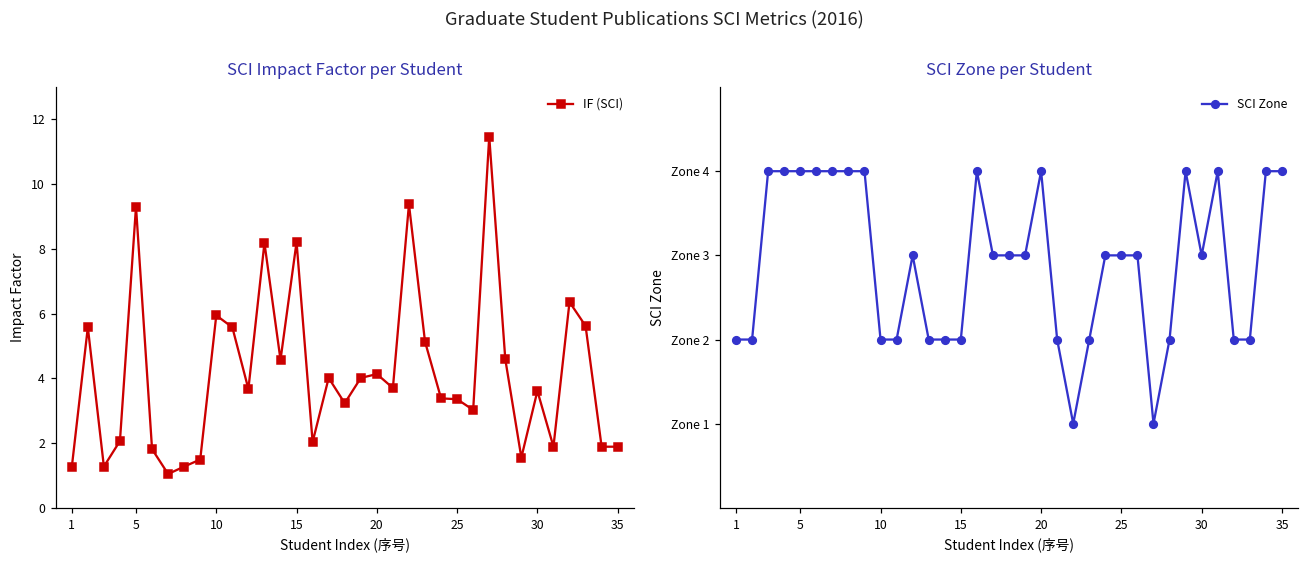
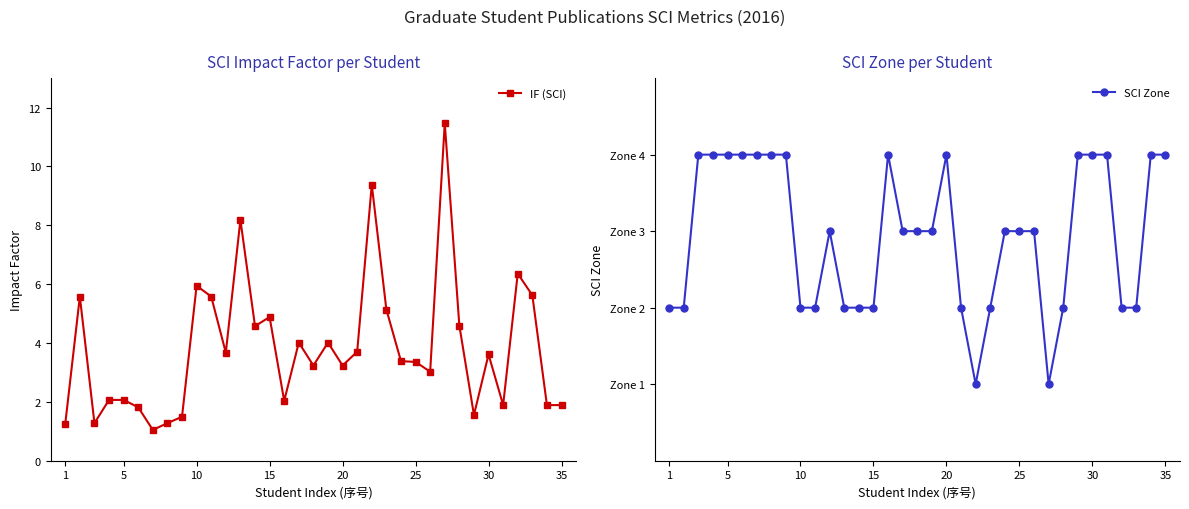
SCI Impact Factor per Student, 5: 9.3 -> 2.1
SCI Impact Factor per Student, 15: 8.2 -> 4.9
SCI Impact Factor per Student, 20: 4.1 -> 3.2
SCI Zone per Student, 30: Zone 3 -> Zone 4
